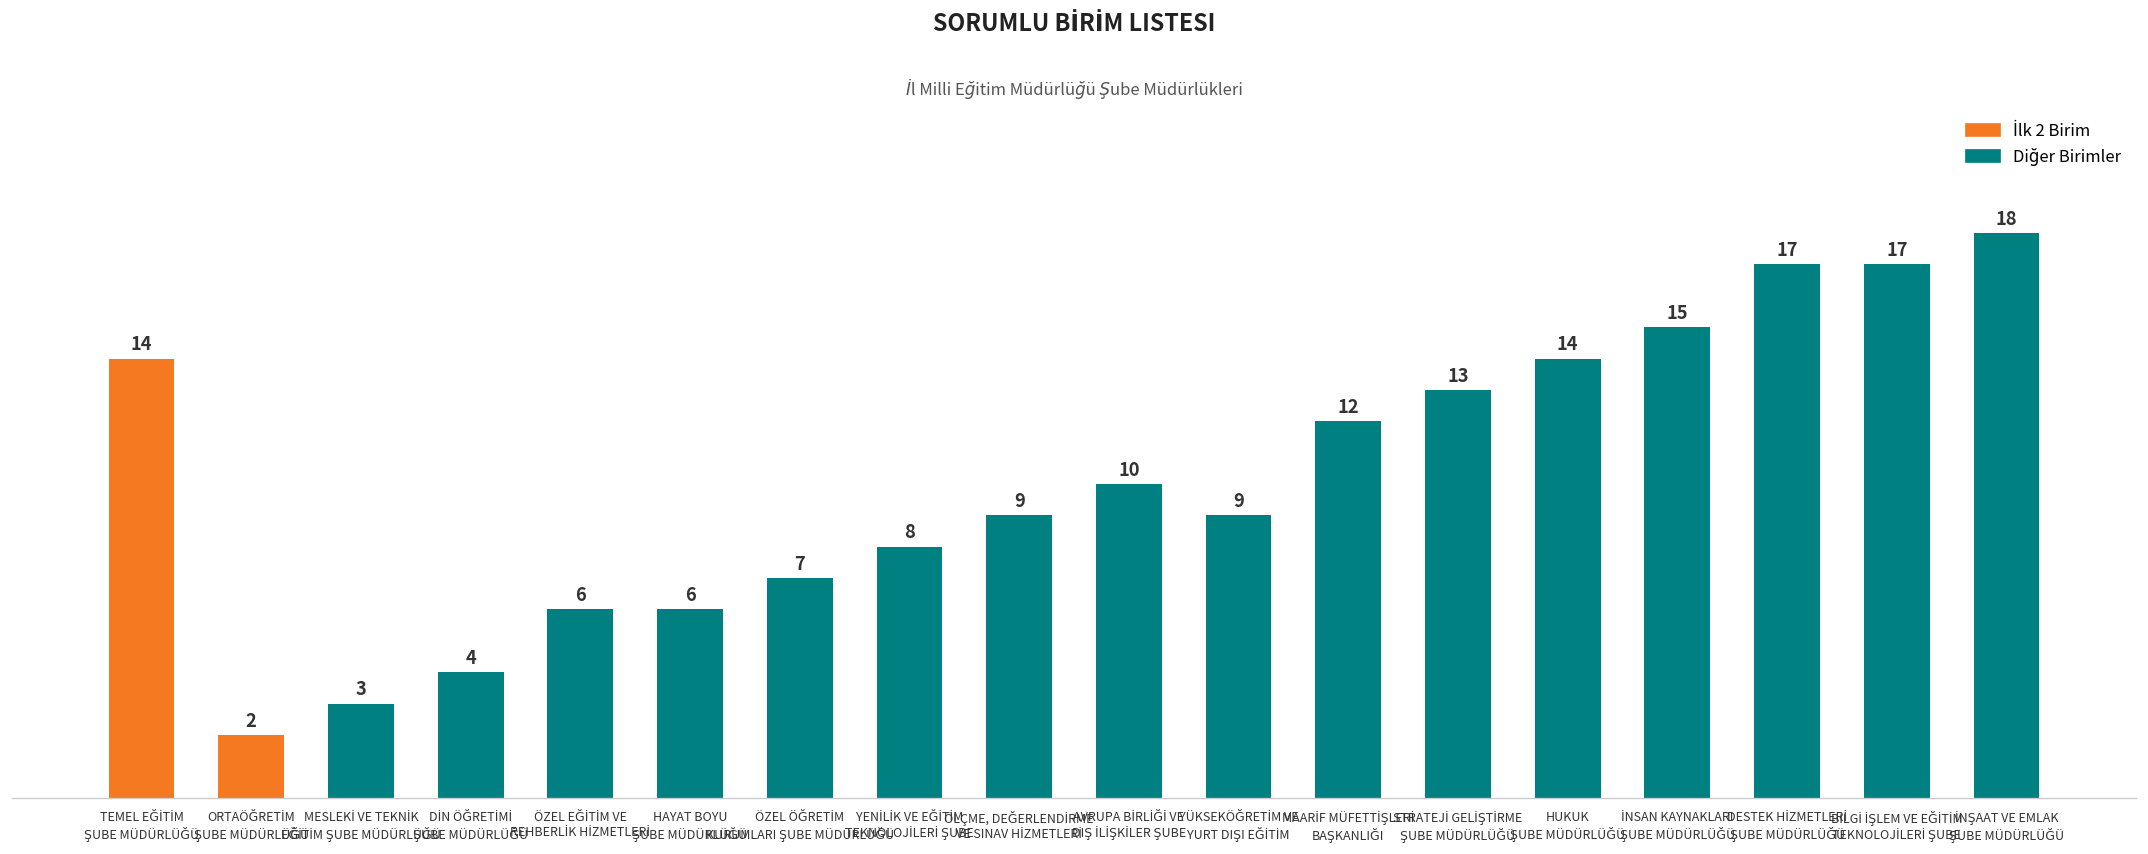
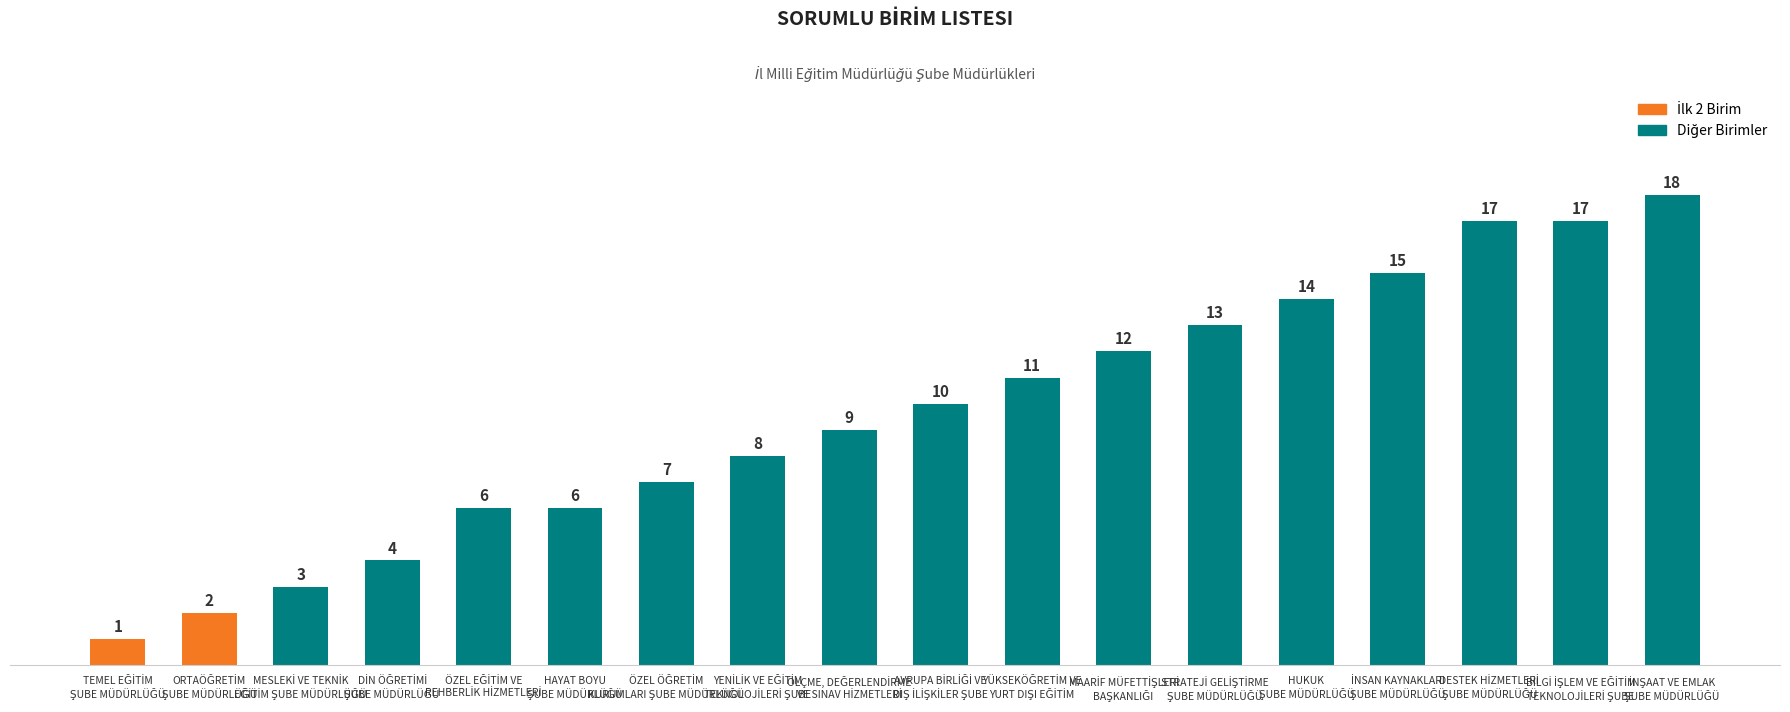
TEMEL EĞİTİM ŞUBE MÜDÜRLÜĞÜ: 14 -> 1
YÜKSEKÖĞRETİM VE YURT DIŞI EĞİTİM: 9 -> 11
